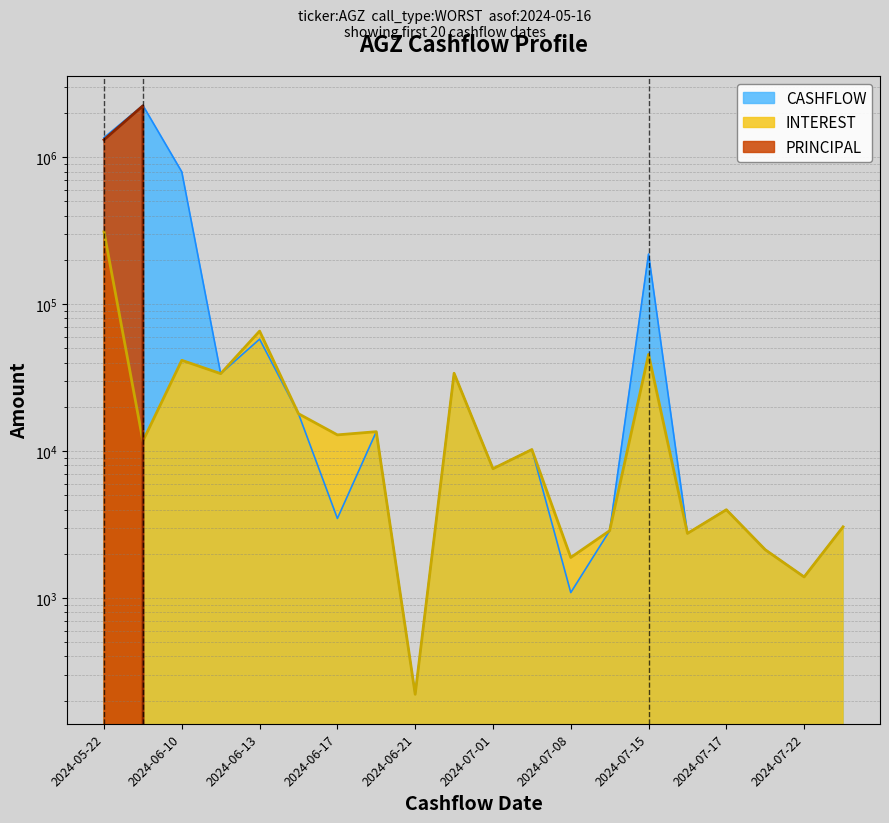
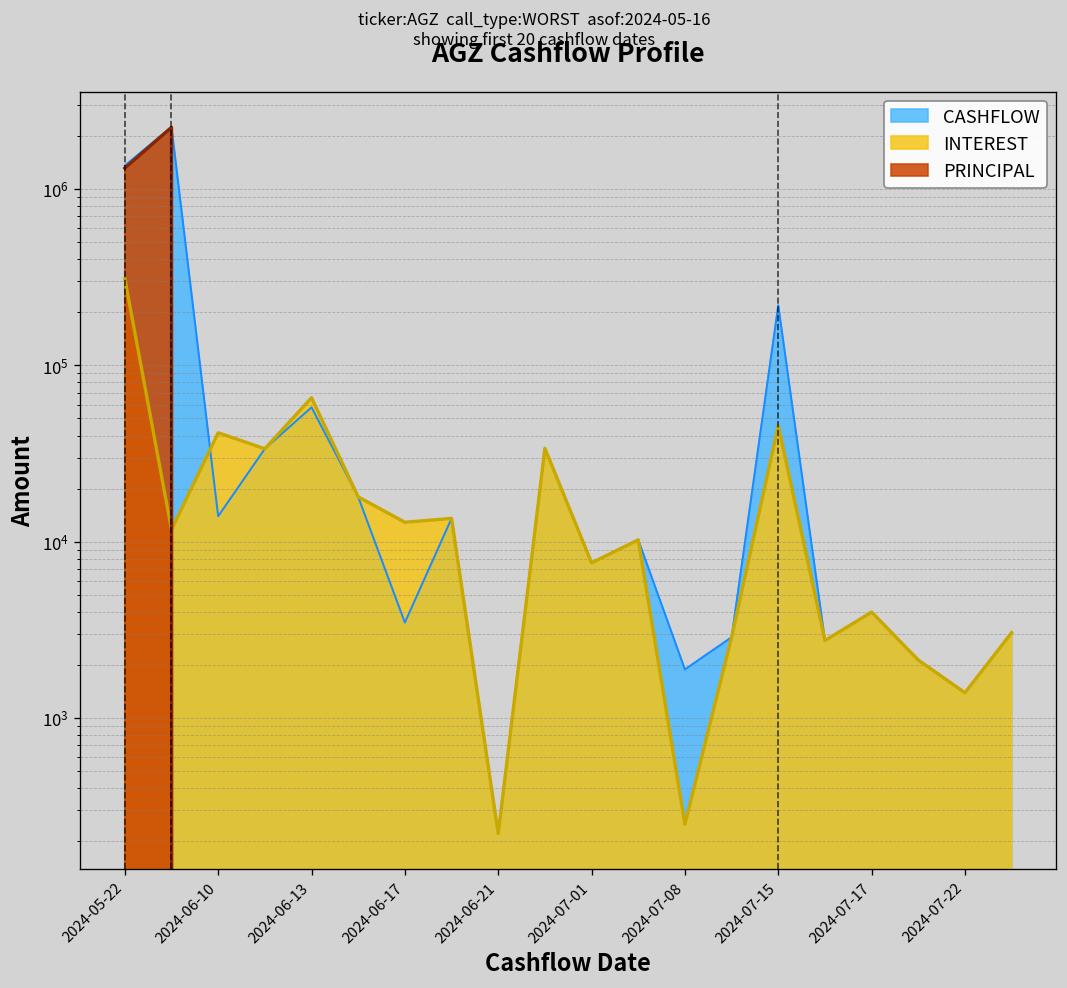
CASHFLOW, 2024-06-10: 800000 -> 14000
CASHFLOW, 2024-07-08: 1100 -> 1900
INTEREST, 2024-07-08: 1900 -> 250
